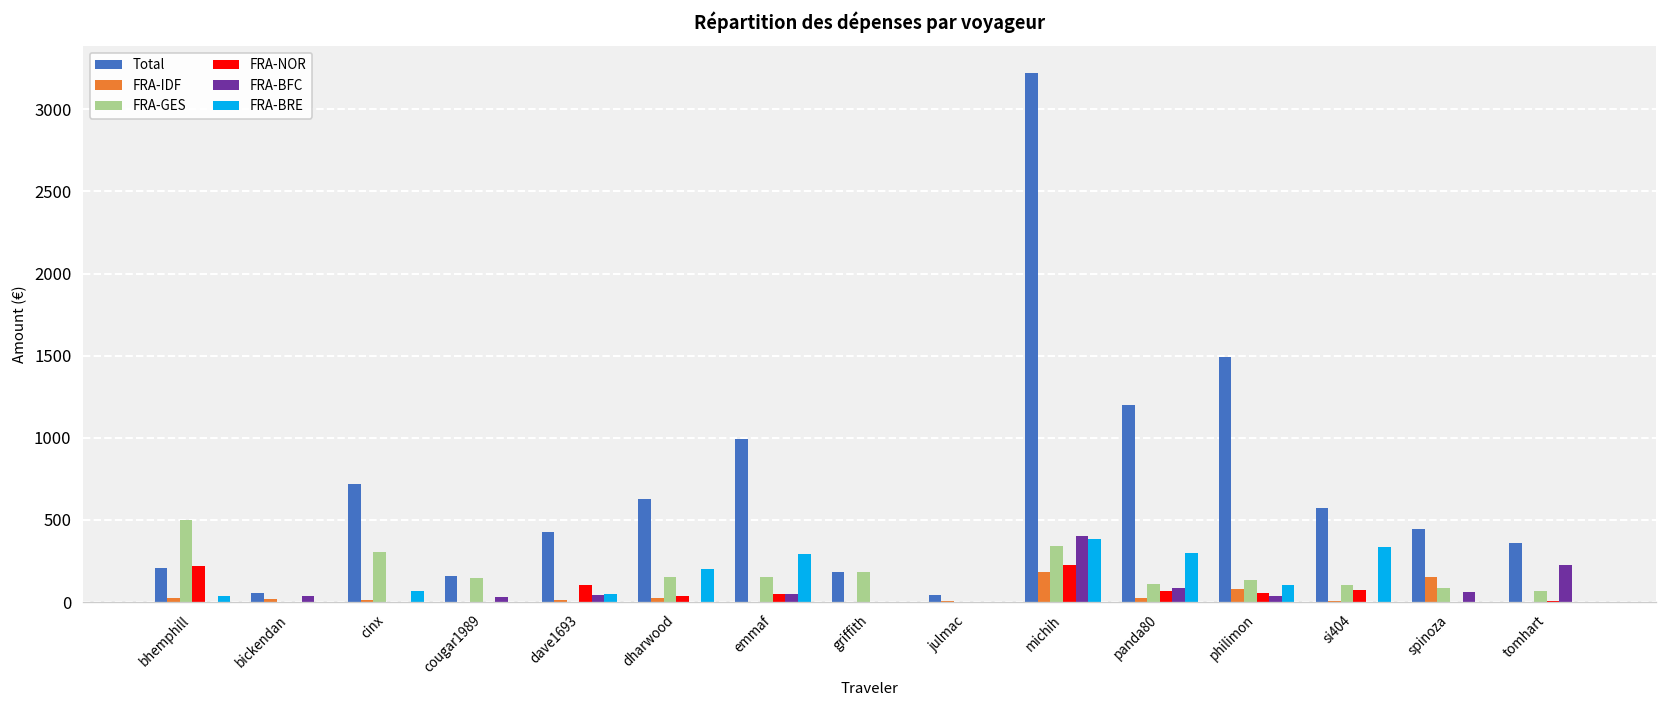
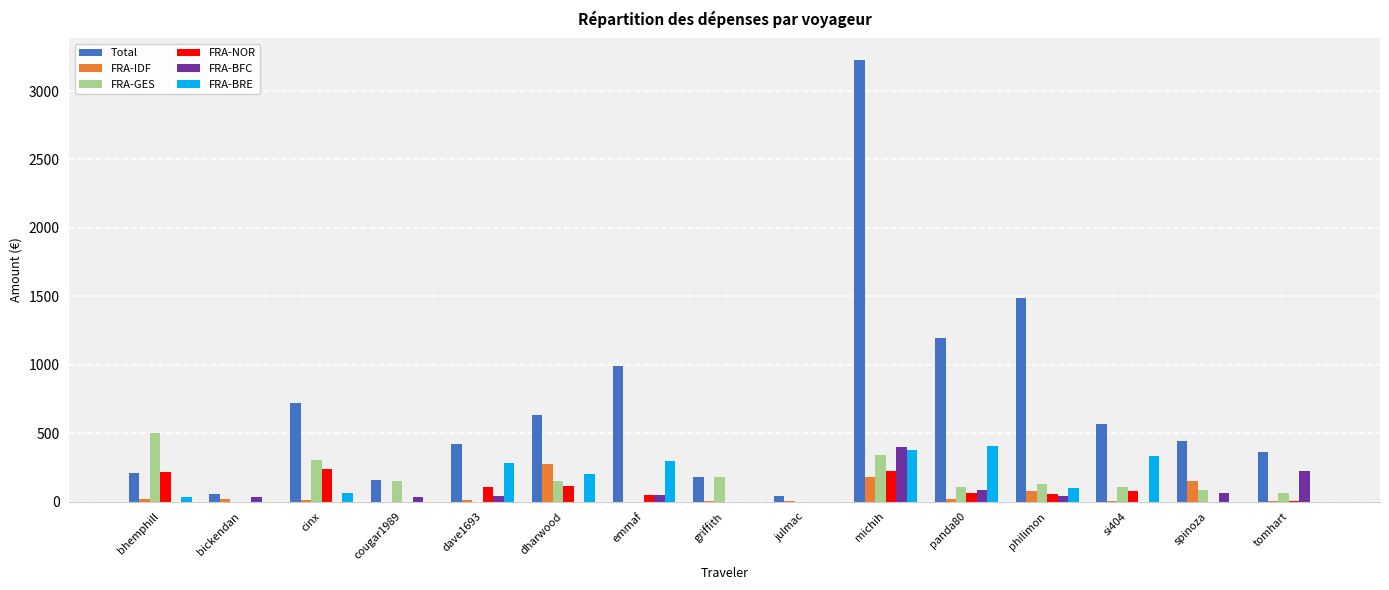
FRA-NOR, cinx: 0 -> 240
FRA-BRE, dave1693: 50 -> 280
FRA-IDF, dharwood: 20 -> 280
FRA-NOR, dharwood: 40 -> 110
FRA-GES, emmaf: 150 -> 0
FRA-BRE, panda80: 300 -> 410
